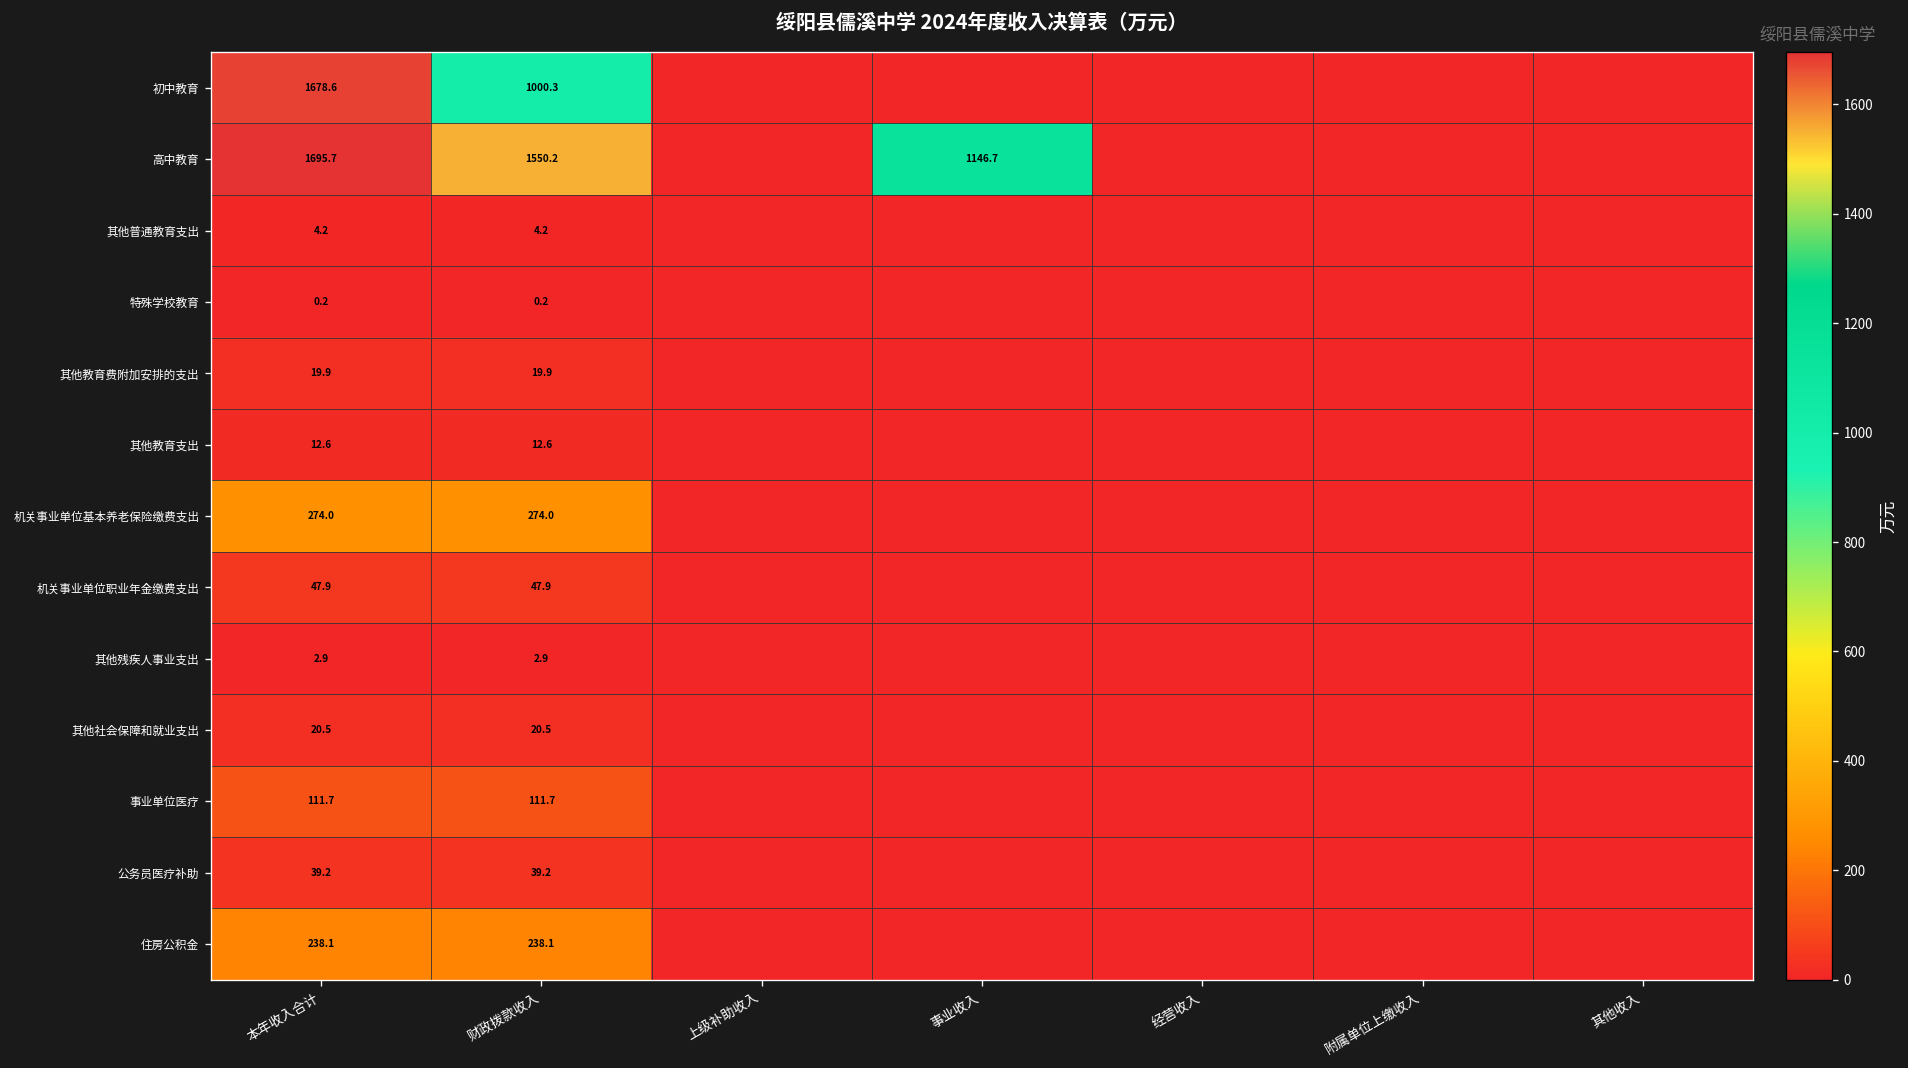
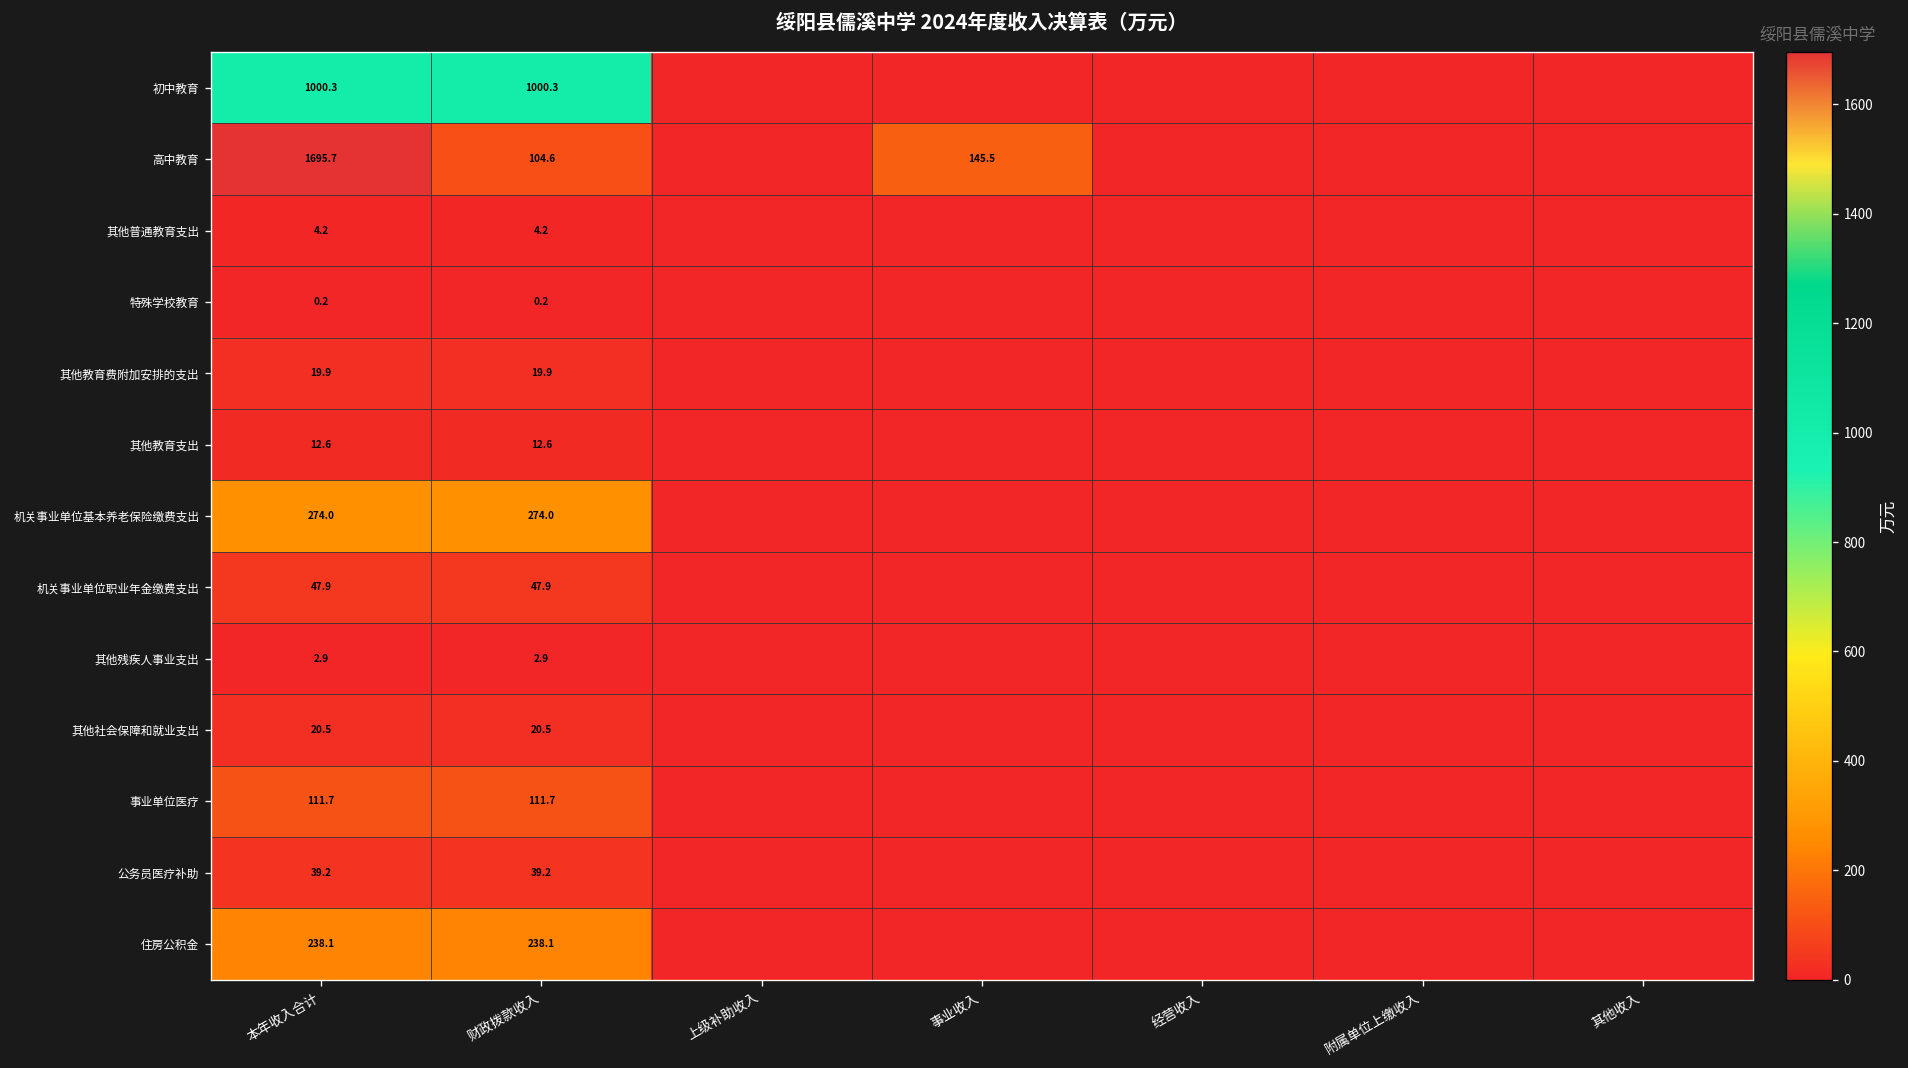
初中教育, 本年收入合计: 1678.6 -> 1000.3
高中教育, 财政拨款收入: 1550.2 -> 104.6
高中教育, 事业收入: 1146.7 -> 145.5
